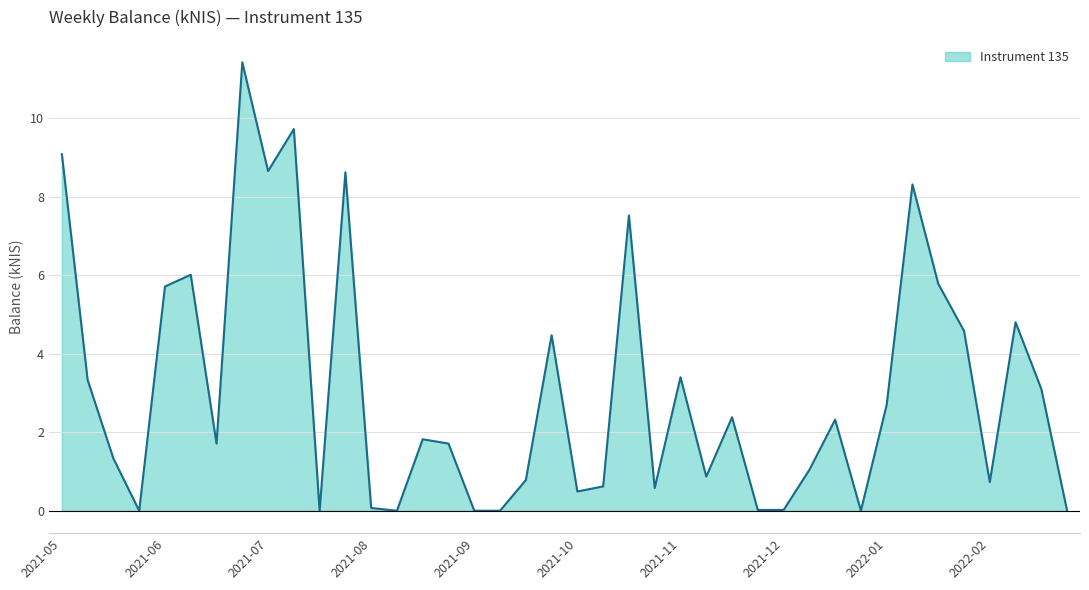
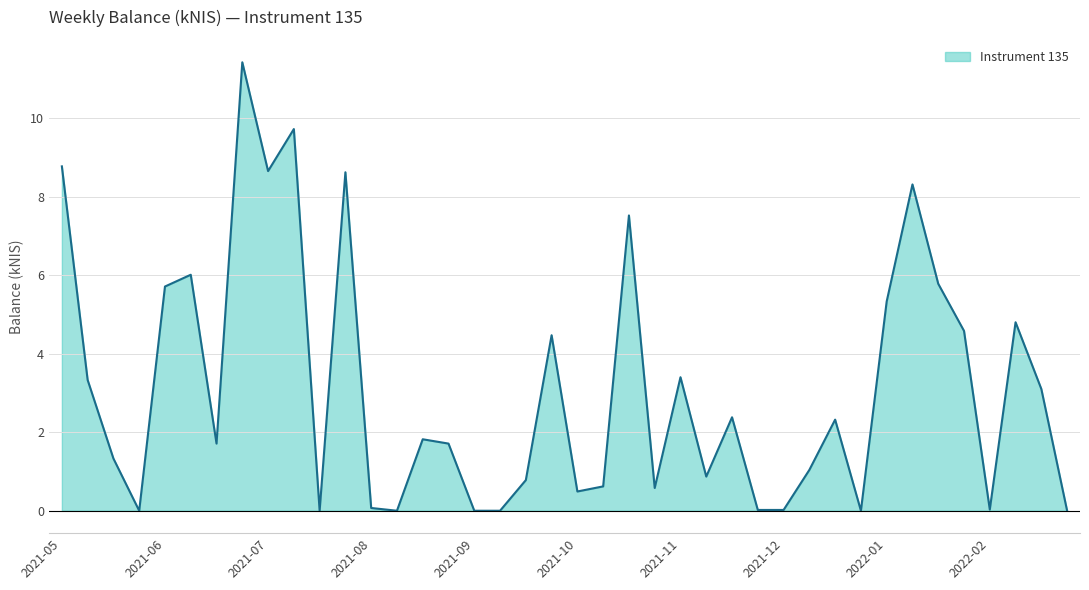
2021-05: 9.1 -> 8.8
2022-01: 2.7 -> 5.3
2022-02: 0.7 -> 0.0
